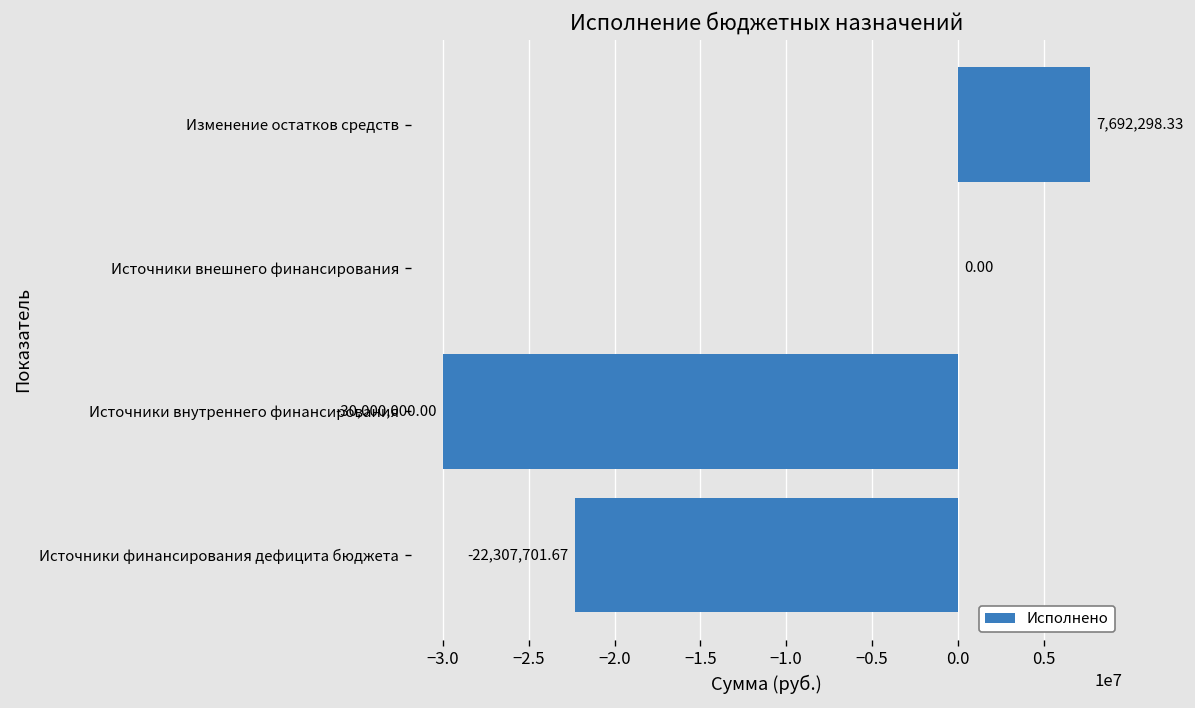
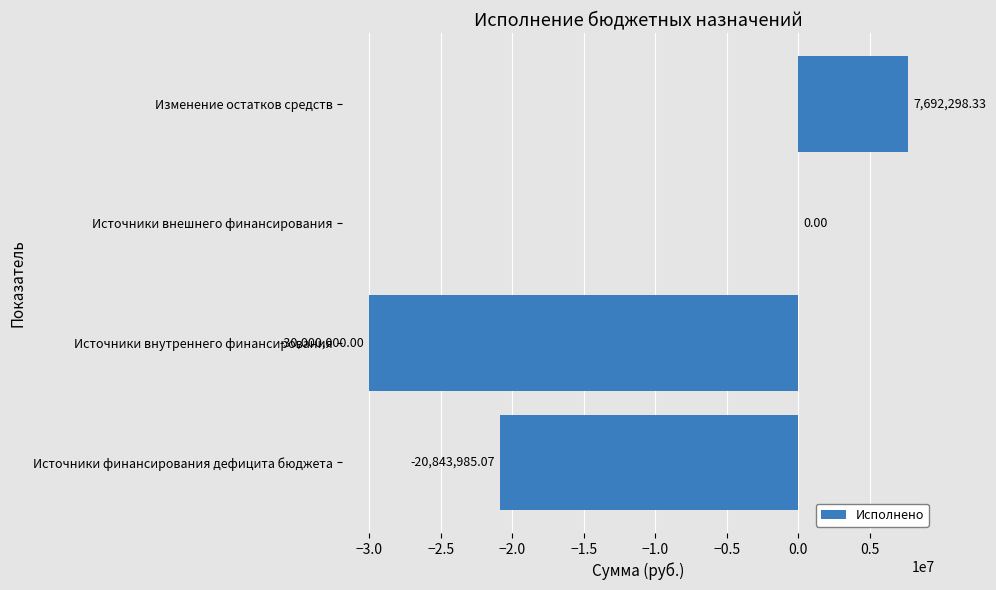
Источники финансирования дефицита бюджета: -22,307,701.67 -> -20,843,985.07
